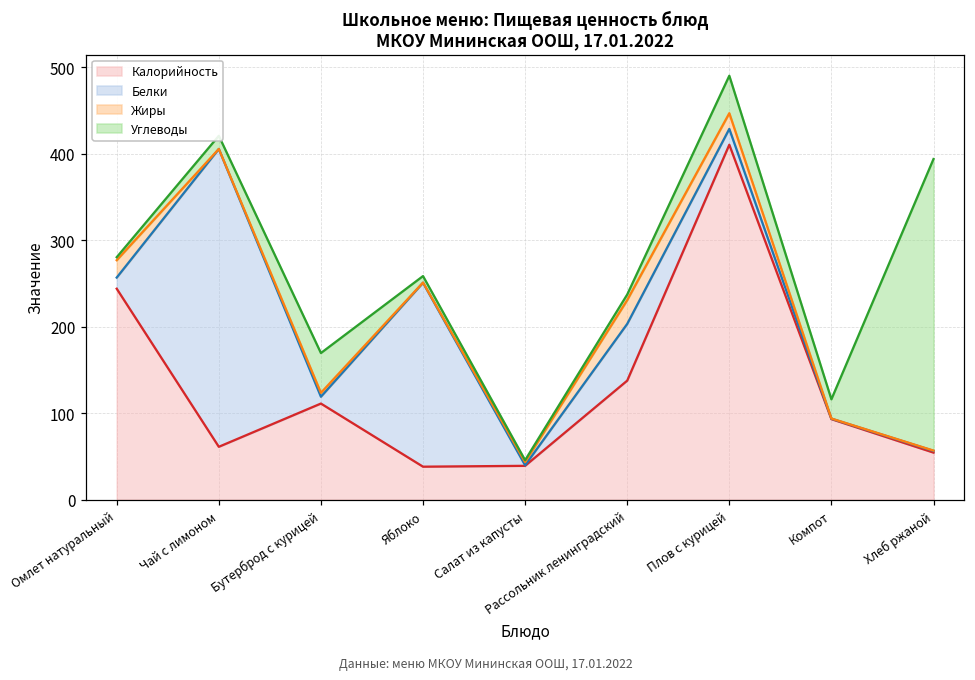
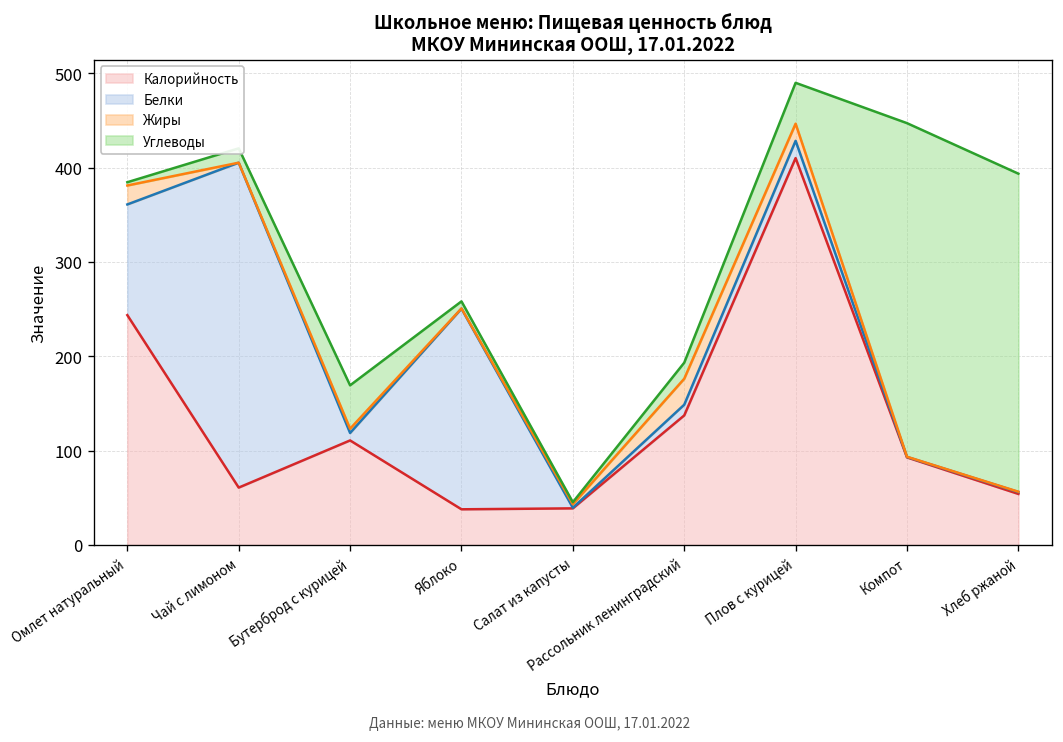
Белки, Омлет натуральный: 10 -> 120
Белки, Рассольник ленинградский: 70 -> 10
Углеводы, Рассольник ленинградский: 10 -> 20
Углеводы, Компот: 20 -> 350
